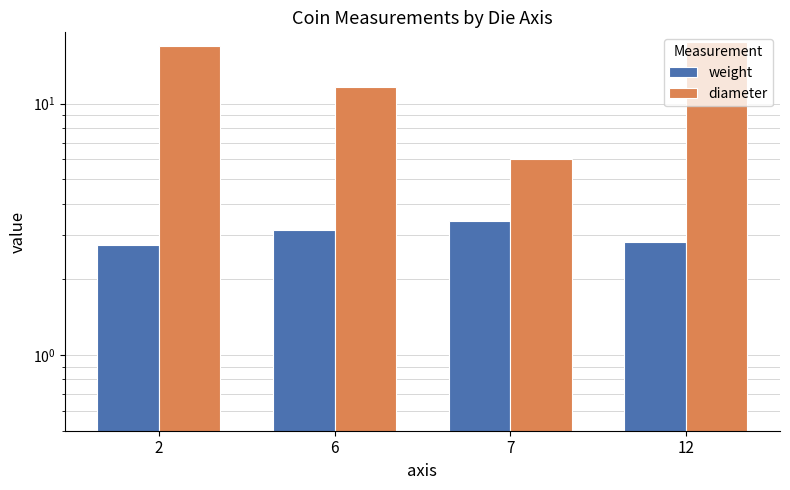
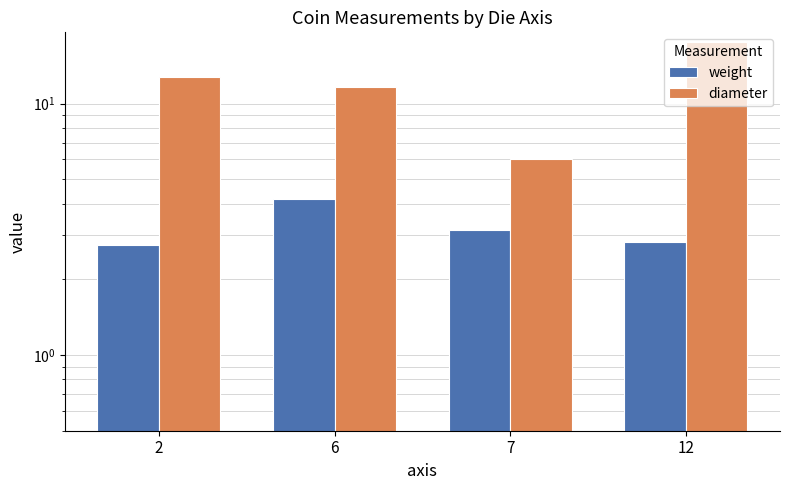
diameter, 2: 17 -> 13
weight, 6: 3.1 -> 4.2
weight, 7: 3.4 -> 3.2
